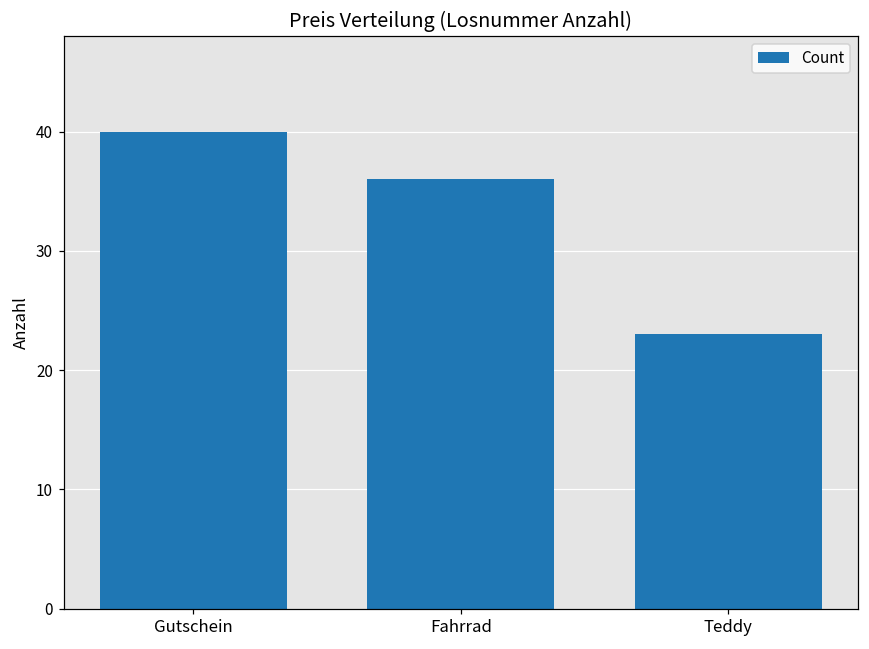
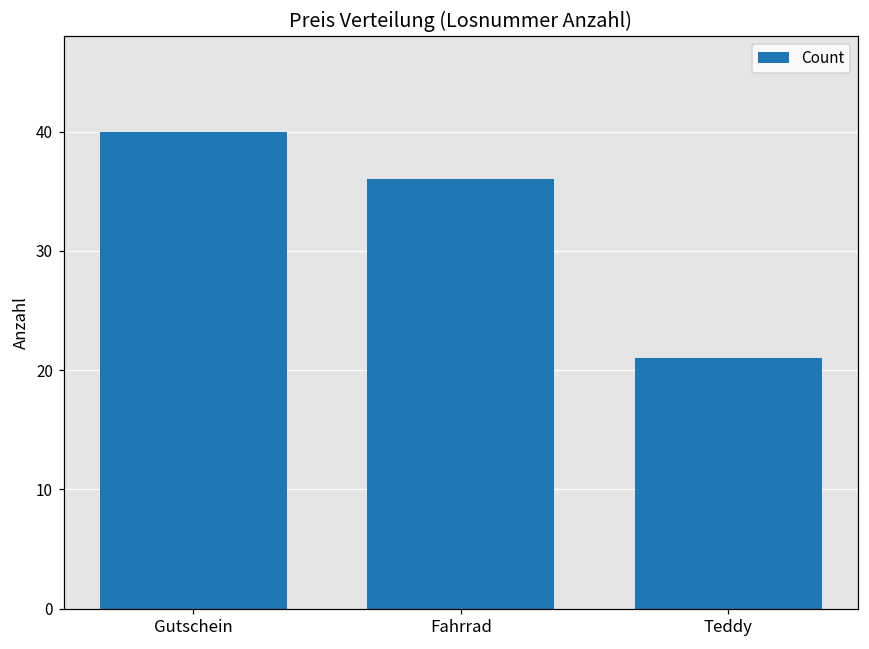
Teddy: 23 -> 21
